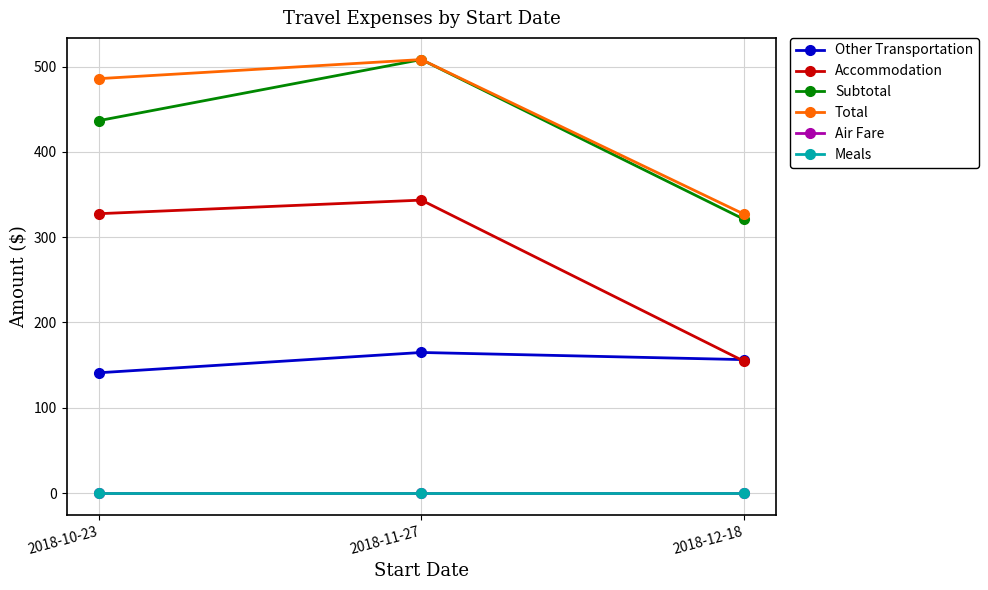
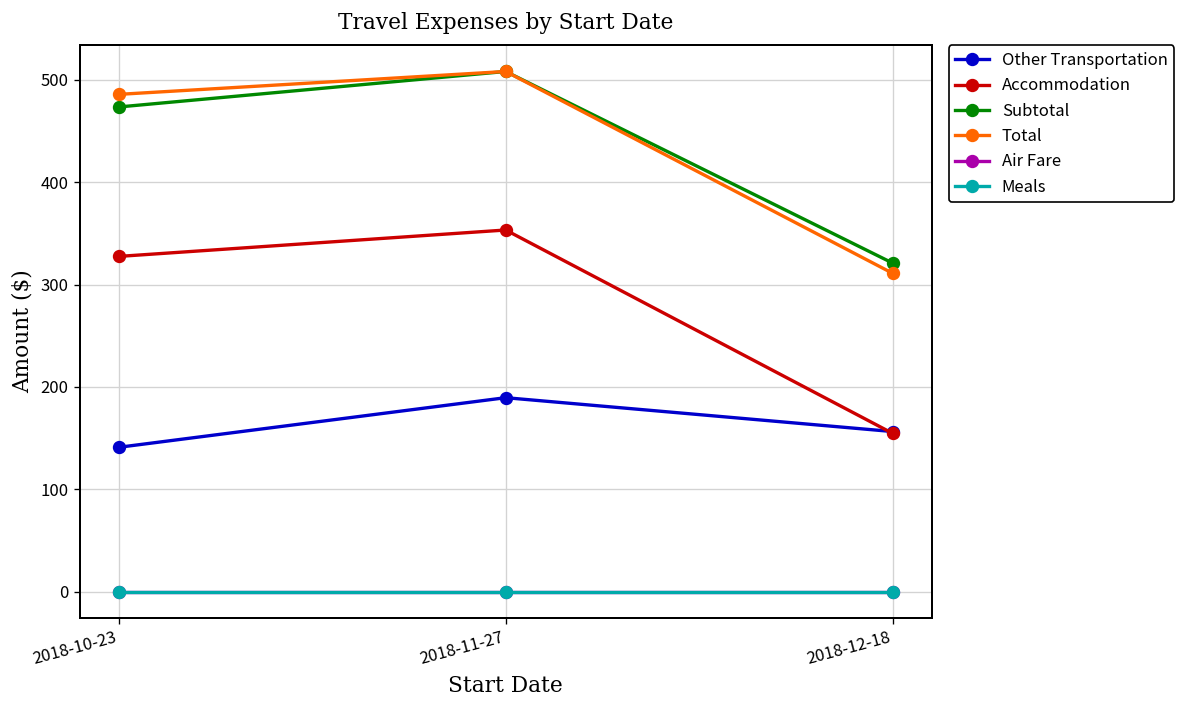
Subtotal, 2018-10-23: 440 -> 470
Other Transportation, 2018-11-27: 160 -> 190
Accommodation, 2018-11-27: 340 -> 350
Total, 2018-12-18: 330 -> 310
